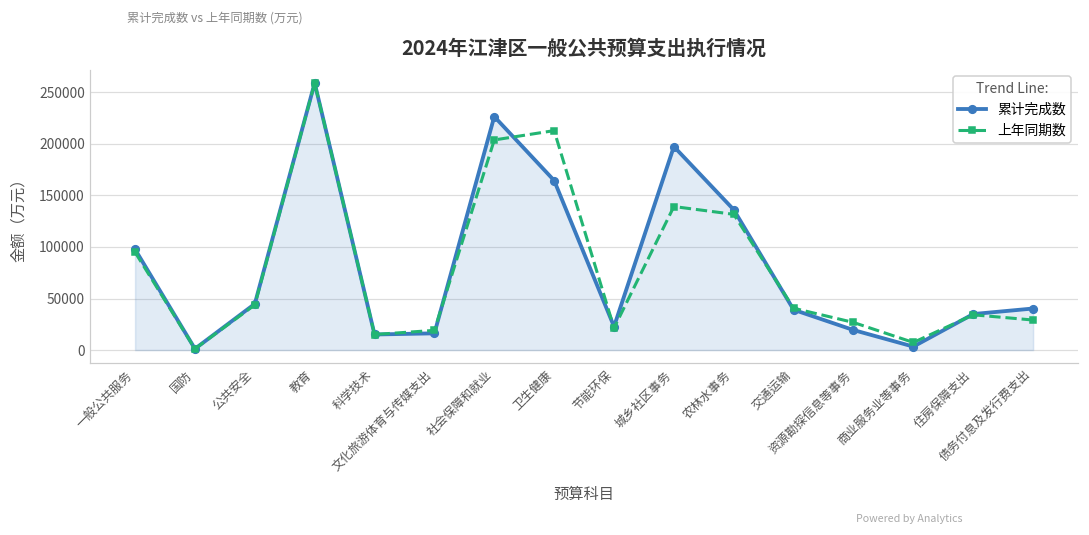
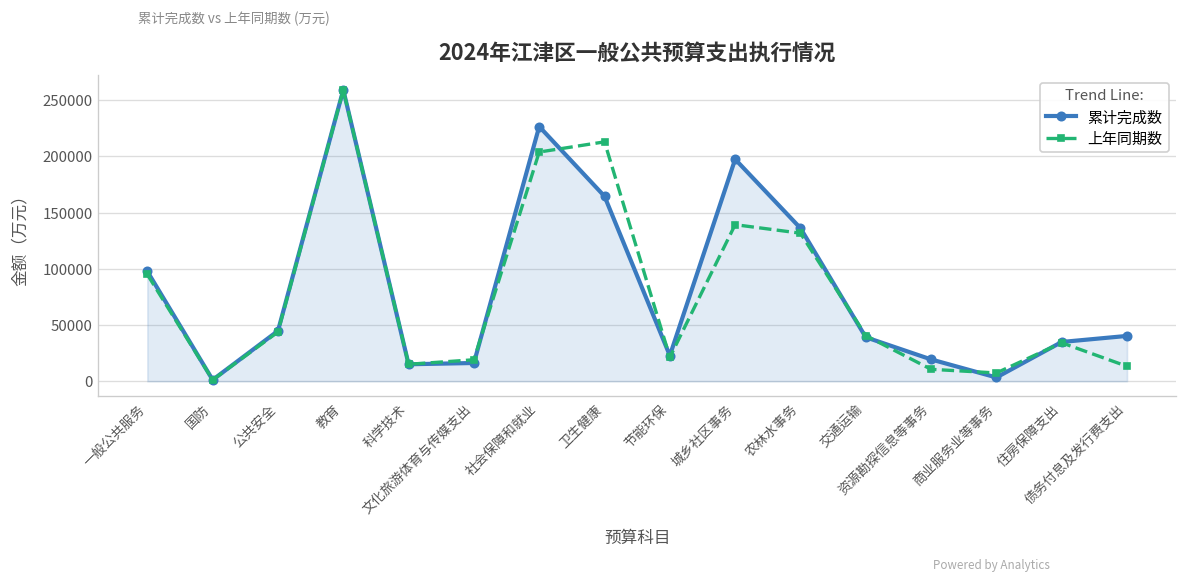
上年同期数, 资源勘探信息等事务: 30000 -> 10000
上年同期数, 债务付息及发行费支出: 30000 -> 10000
